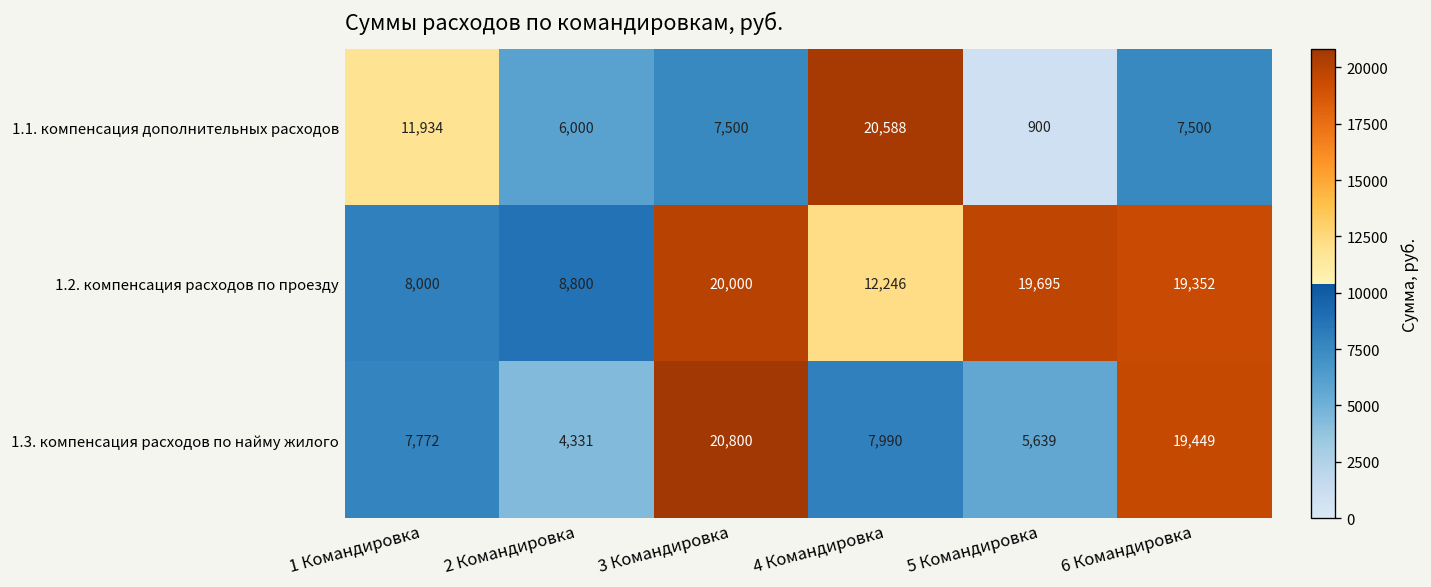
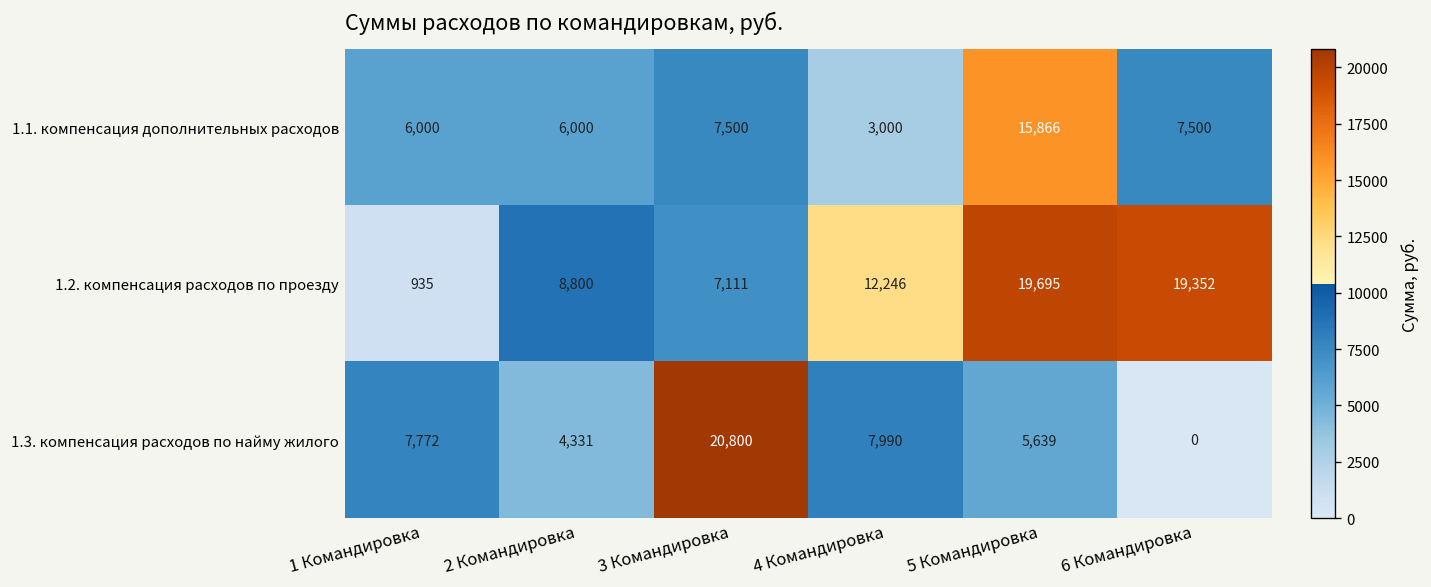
1.1. компенсация дополнительных расходов, 1 Командировка: 11,934 -> 6,000
1.1. компенсация дополнительных расходов, 4 Командировка: 20,588 -> 3,000
1.1. компенсация дополнительных расходов, 5 Командировка: 900 -> 15,866
1.2. компенсация расходов по проезду, 1 Командировка: 8,000 -> 935
1.2. компенсация расходов по проезду, 3 Командировка: 20,000 -> 7,111
1.3. компенсация расходов по найму жилого, 6 Командировка: 19,449 -> 0
